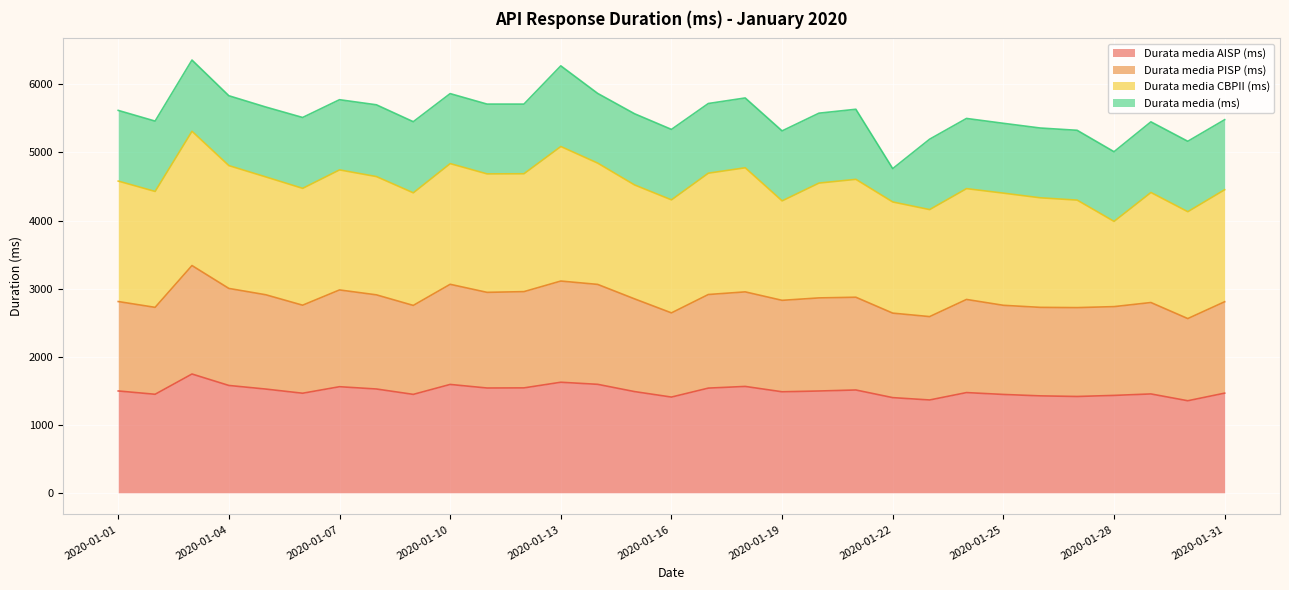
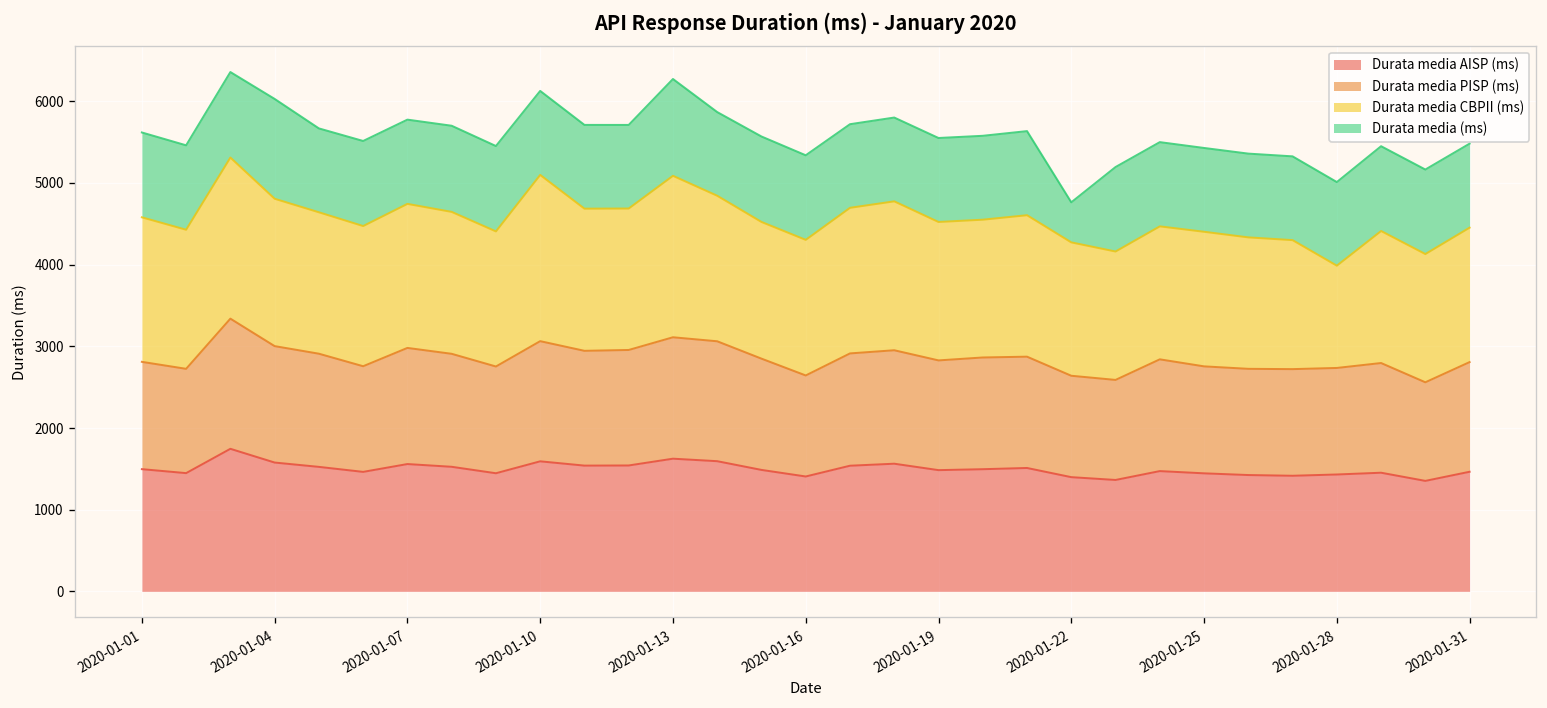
Durata media (ms), 2020-01-04: 1000 -> 1200
Durata media CBPII (ms), 2020-01-10: 1800 -> 2000
Durata media CBPII (ms), 2020-01-19: 1500 -> 1700
